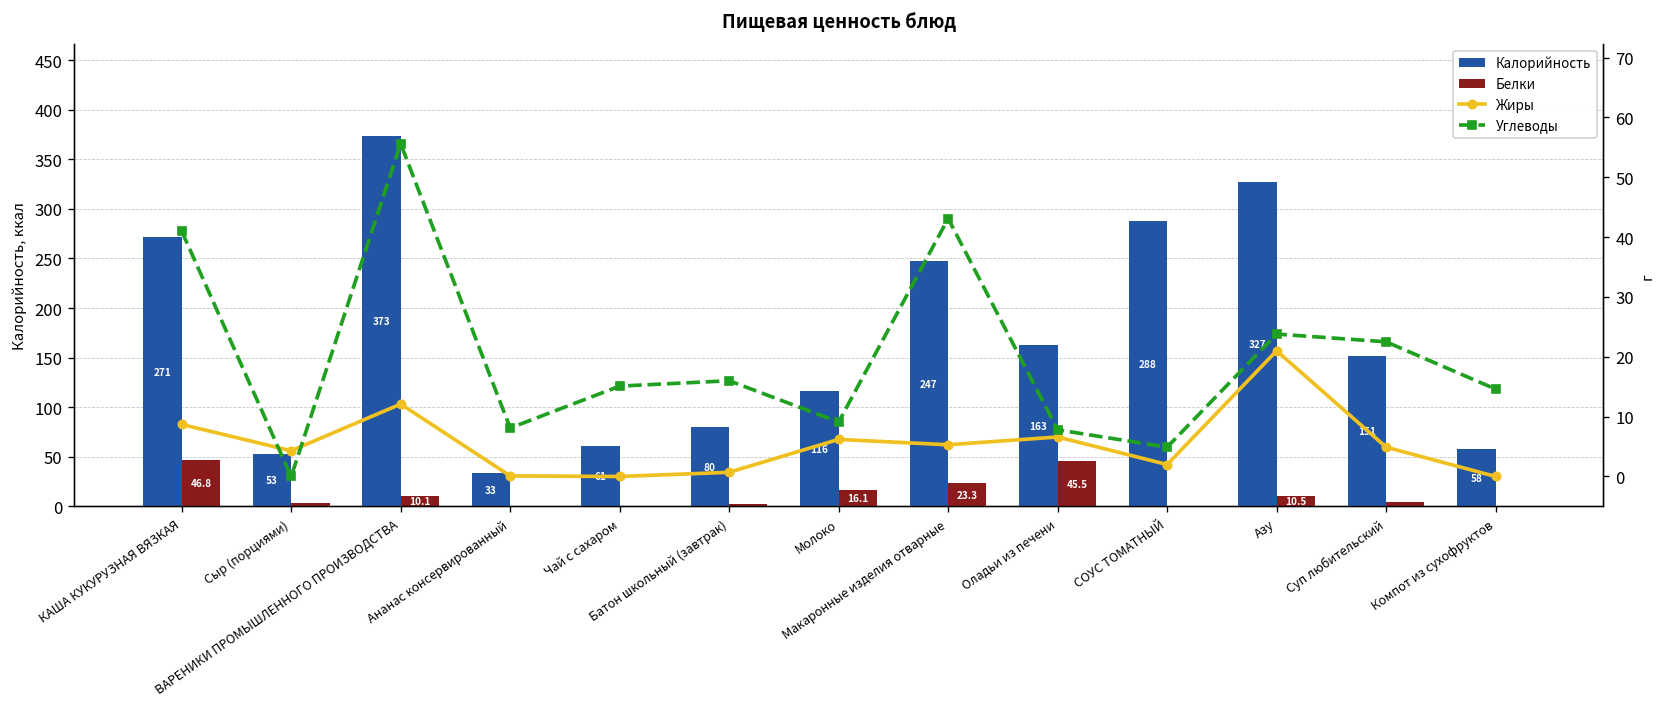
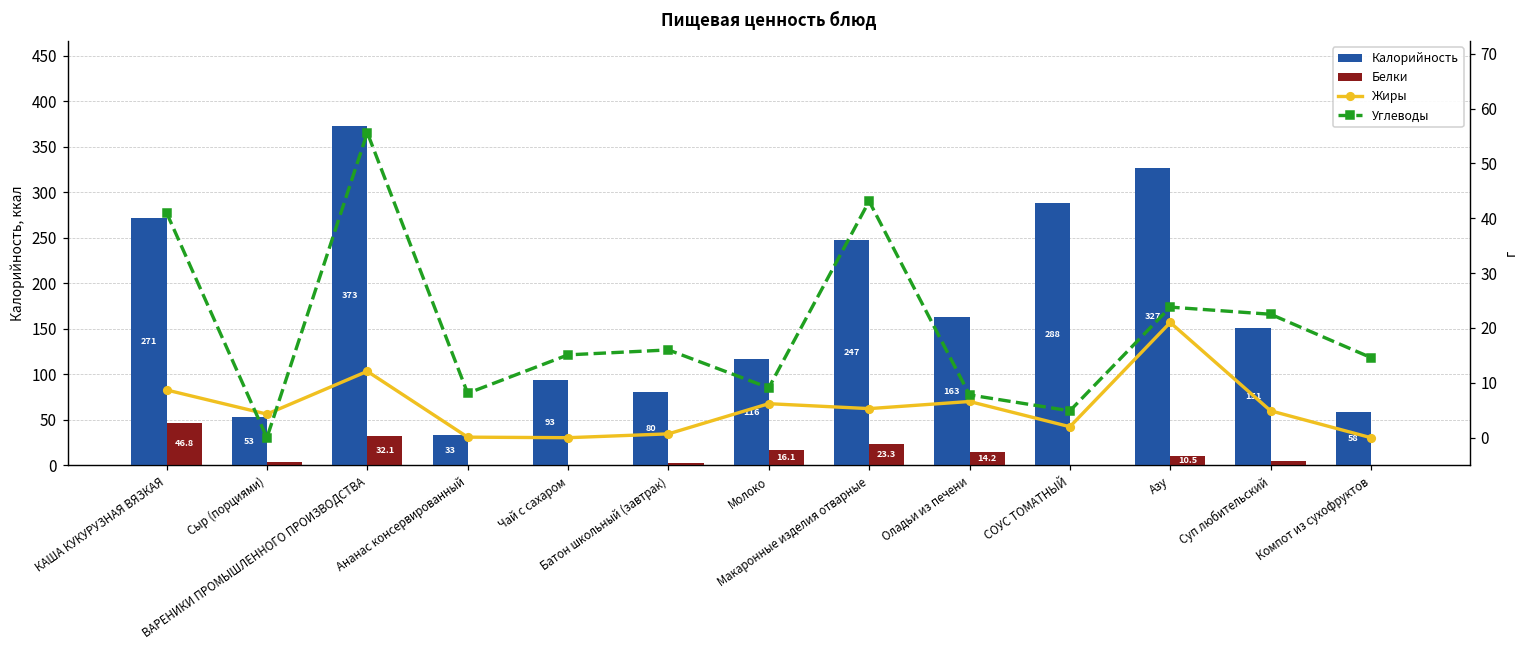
Белки, ВАРЕНИКИ ПРОМЫШЛЕННОГО ПРОИЗВОДСТВА: 10.1 -> 32.1
Калорийность, Чай с сахаром: 61 -> 93
Белки, Оладьи из печени: 45.5 -> 14.2
